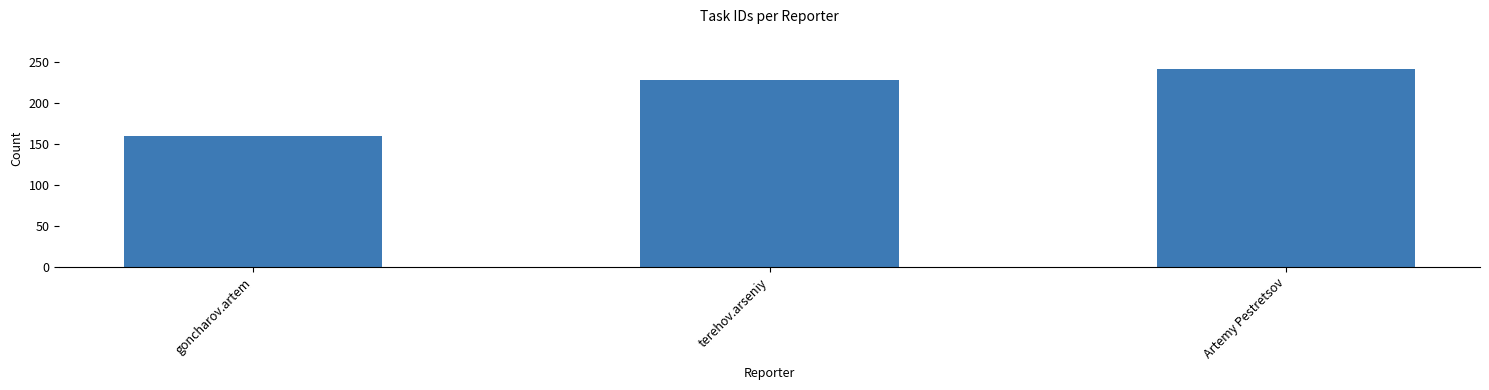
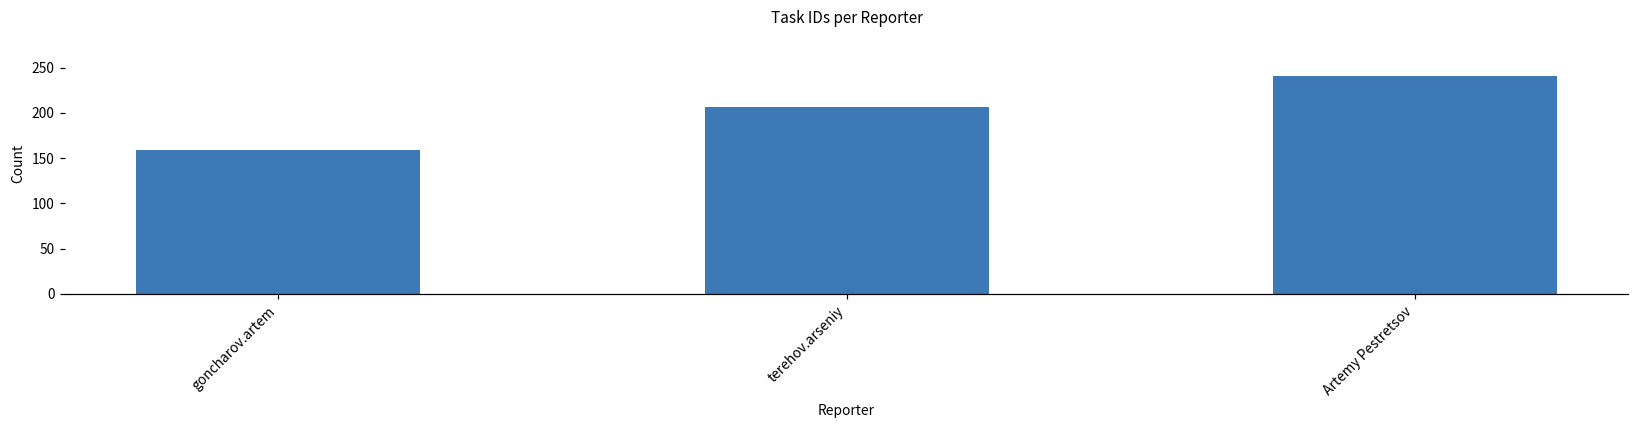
terehov.arseniy: 230 -> 210
